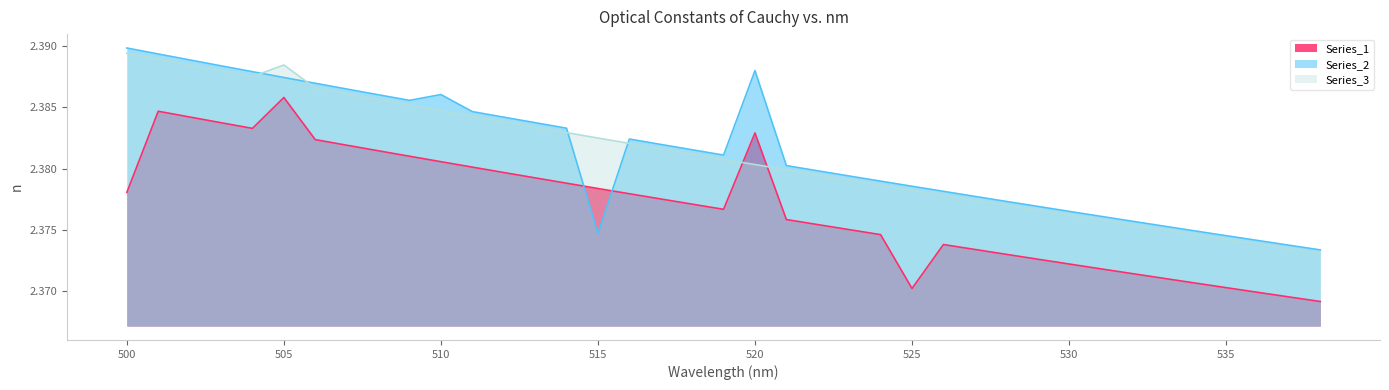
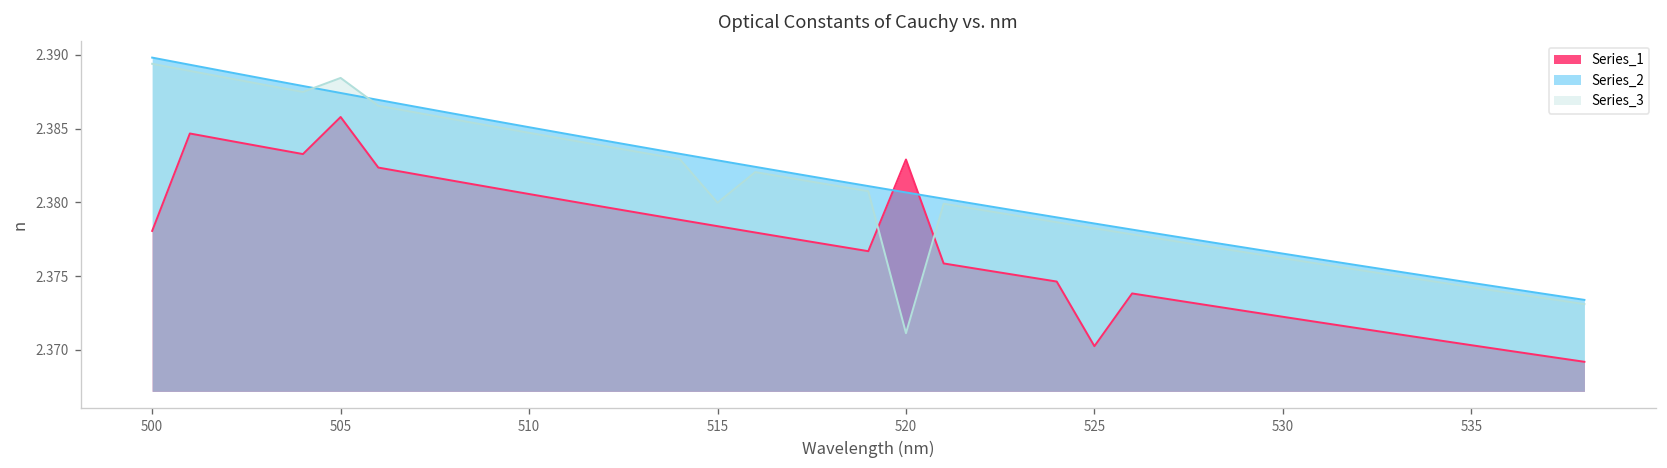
Series_2, 510: 2.3860 -> 2.3851
Series_2, 515: 2.3747 -> 2.3828
Series_3, 515: 2.3825 -> 2.3800
Series_2, 520: 2.3880 -> 2.3807
Series_3, 520: 2.3803 -> 2.3711
